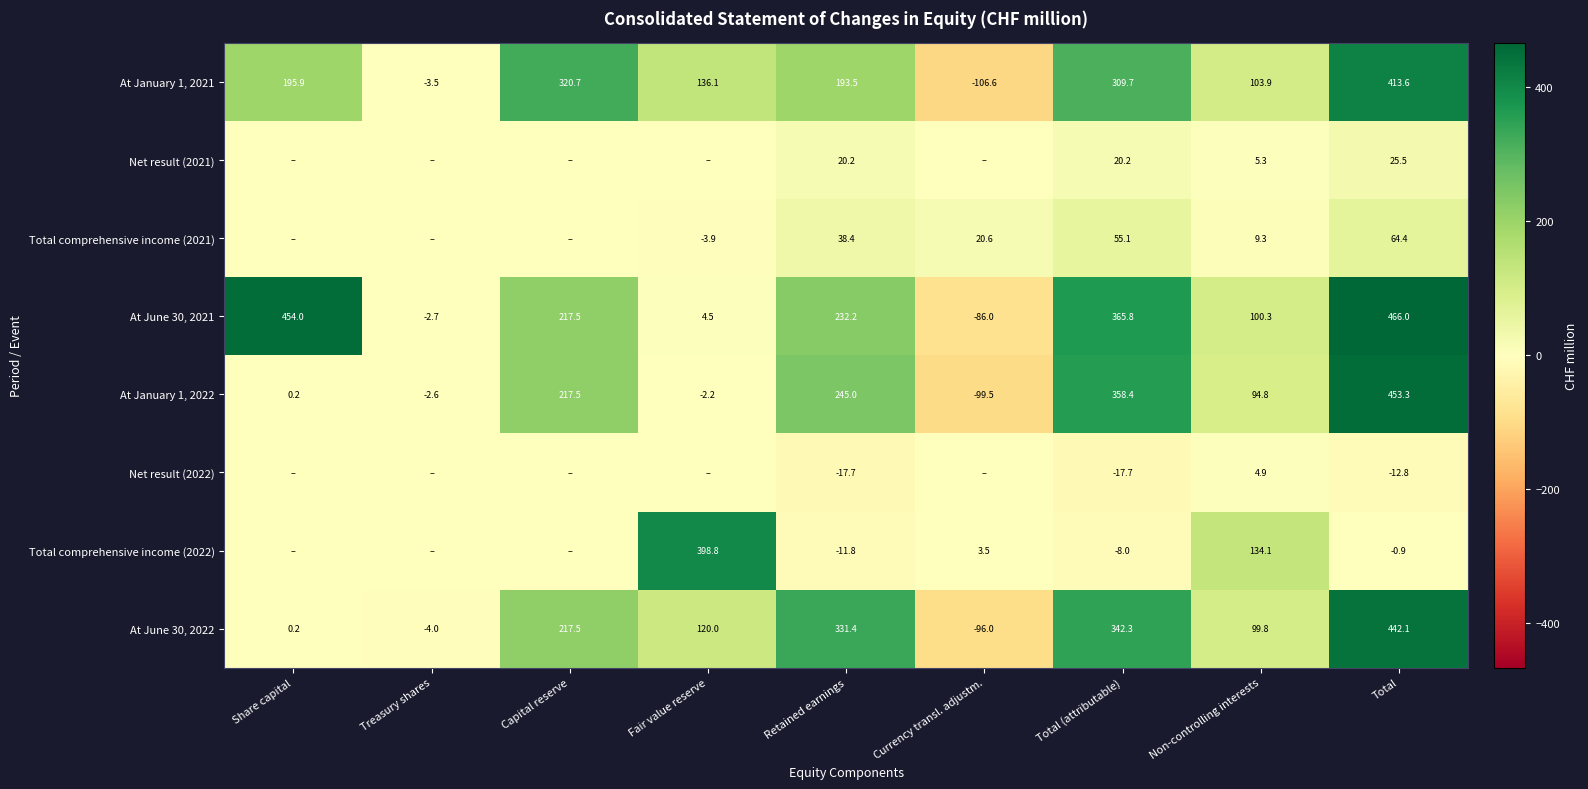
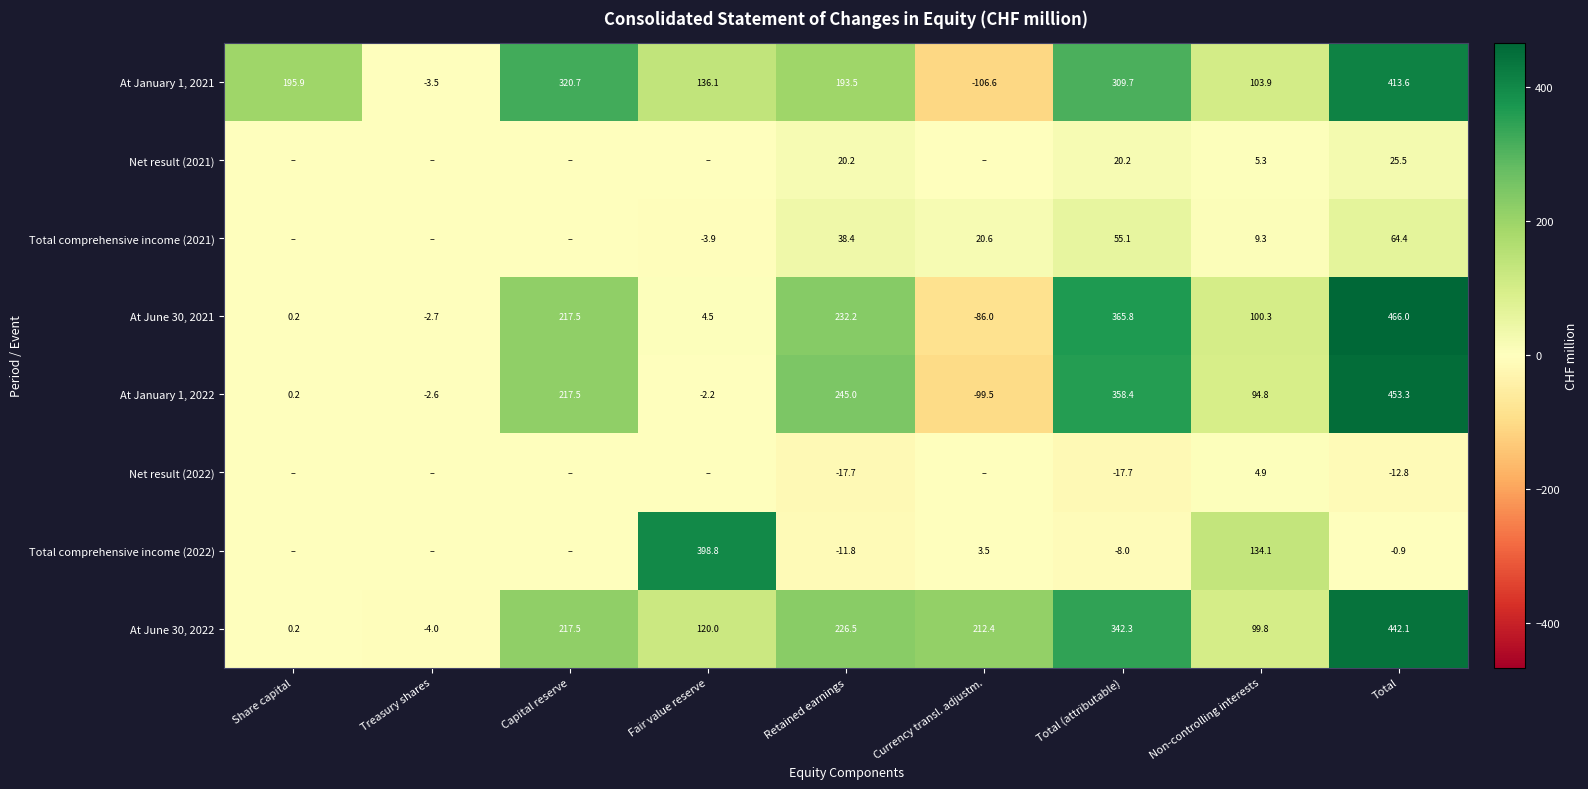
At June 30, 2021, Share capital: 454.0 -> 0.2
At June 30, 2022, Retained earnings: 331.4 -> 226.5
At June 30, 2022, Currency transl. adjustm.: -96.0 -> 212.4
